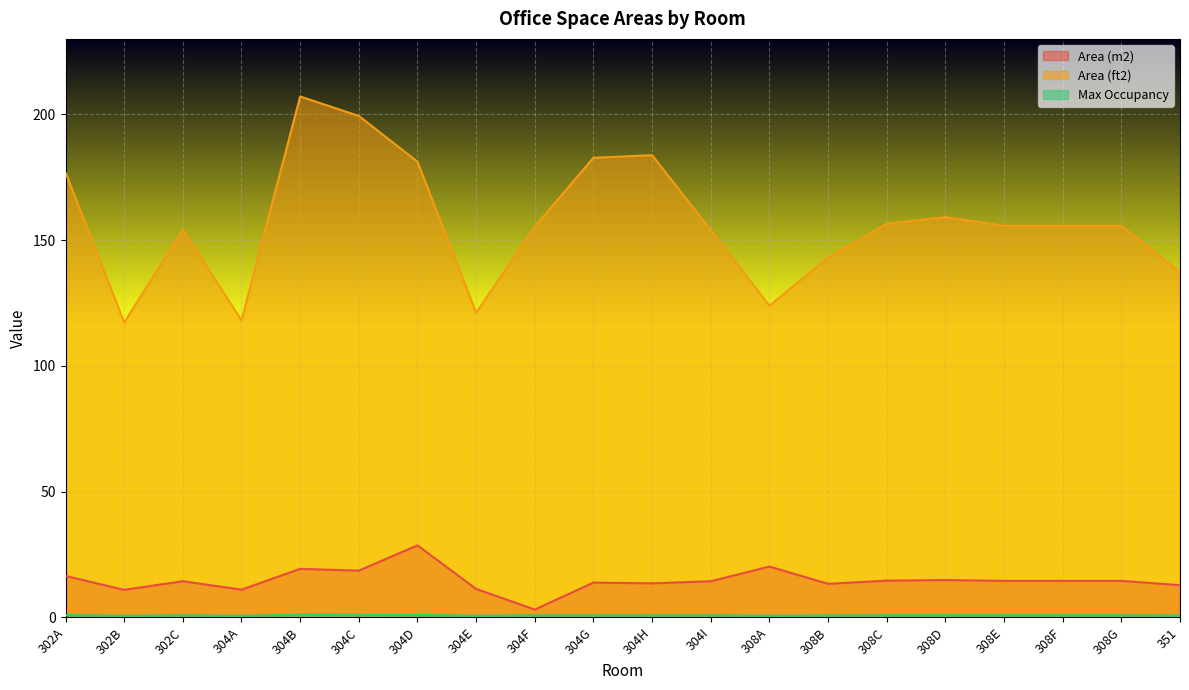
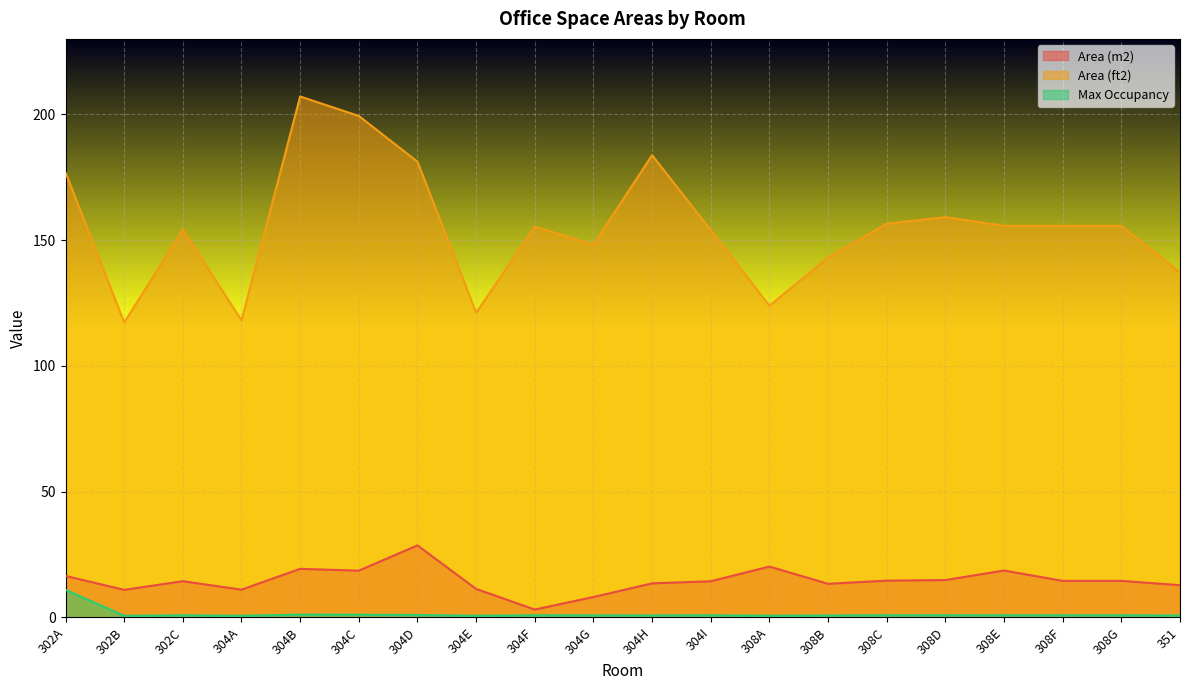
Max Occupancy, 302A: 1 -> 11
Area (m2), 304G: 14 -> 8
Area (ft2), 304G: 183 -> 148
Area (m2), 308E: 14 -> 19
